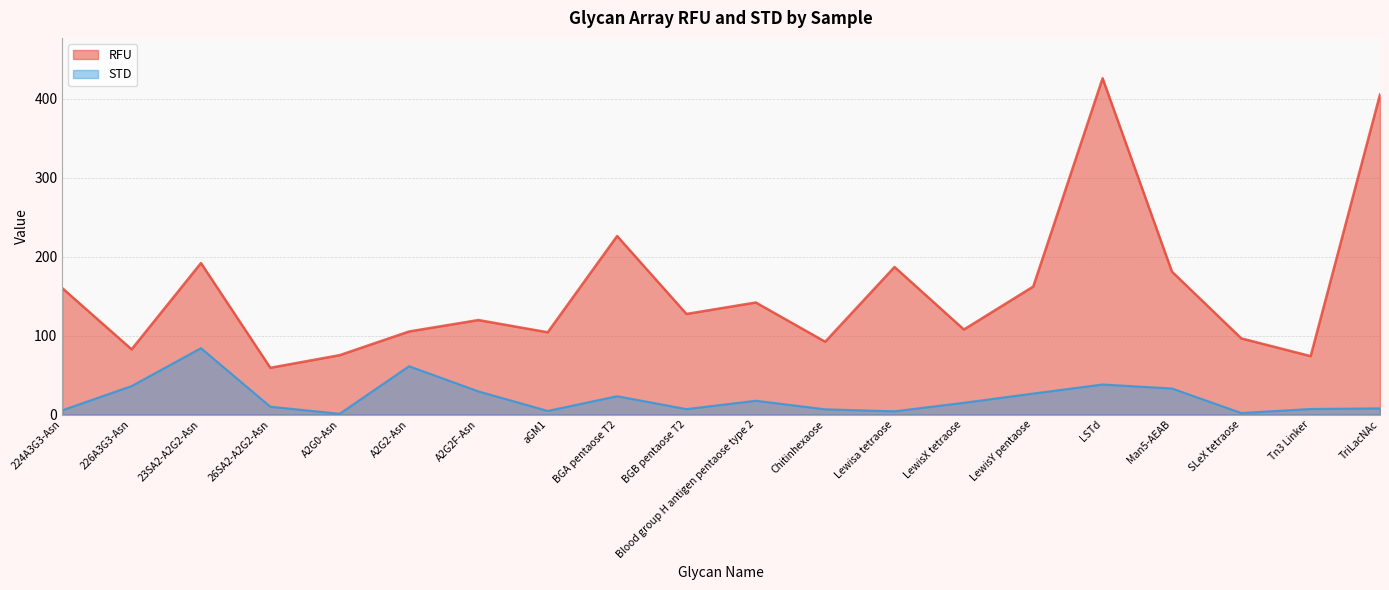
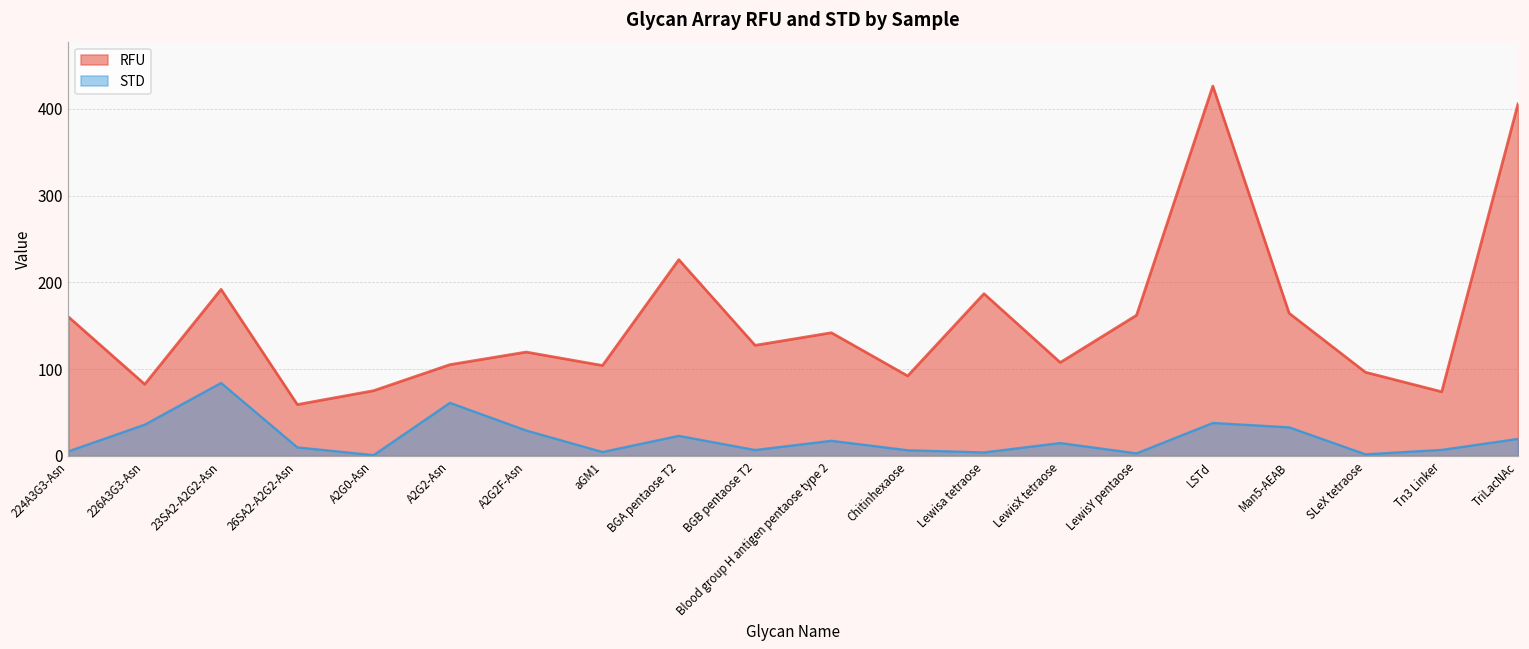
STD, LewisY pentaose: 30 -> 0
RFU, Man5-AEAB: 180 -> 160
STD, TriLacNAc: 10 -> 20
